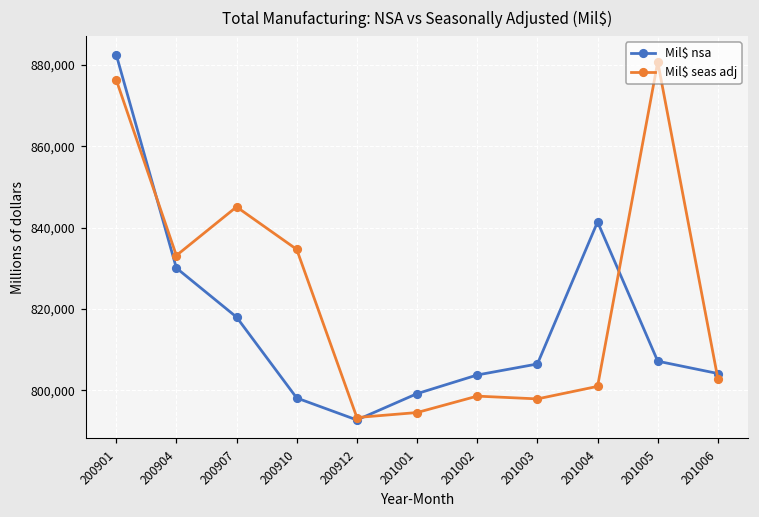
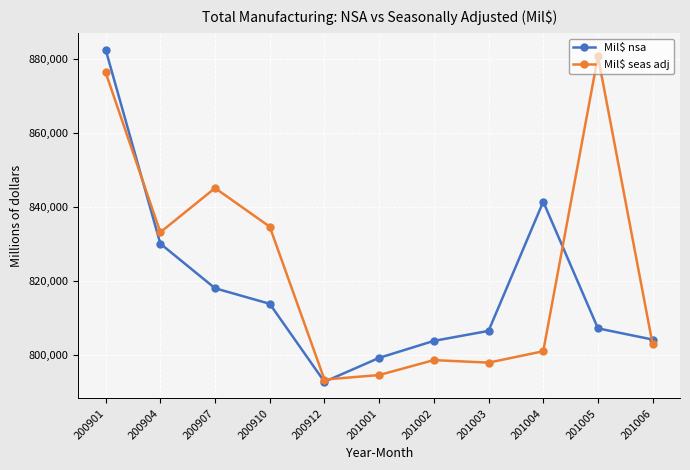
Mil$ nsa, 200910: 798,000 -> 814,000
